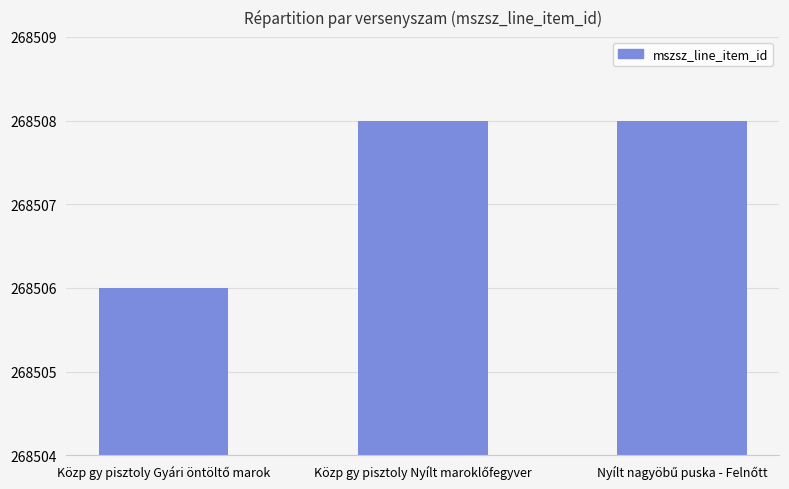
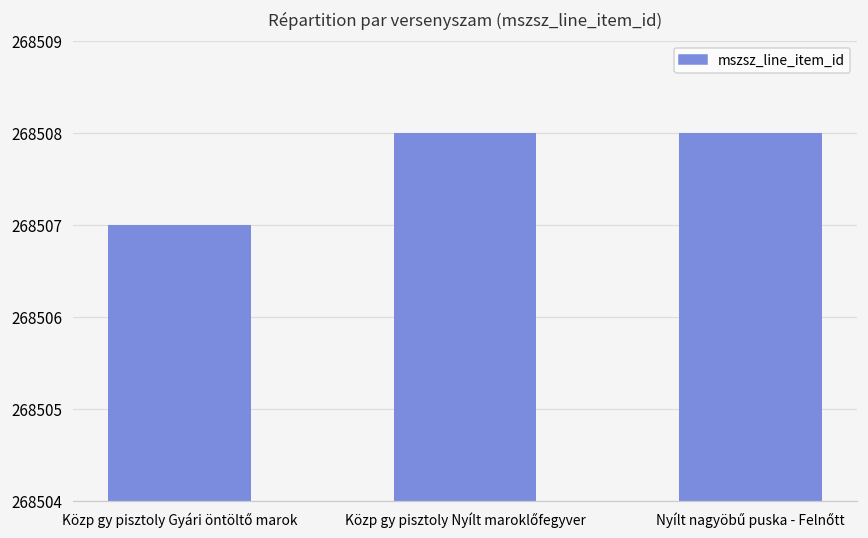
Közp gy pisztoly Gyári öntöltő marok: 268506 -> 268507
